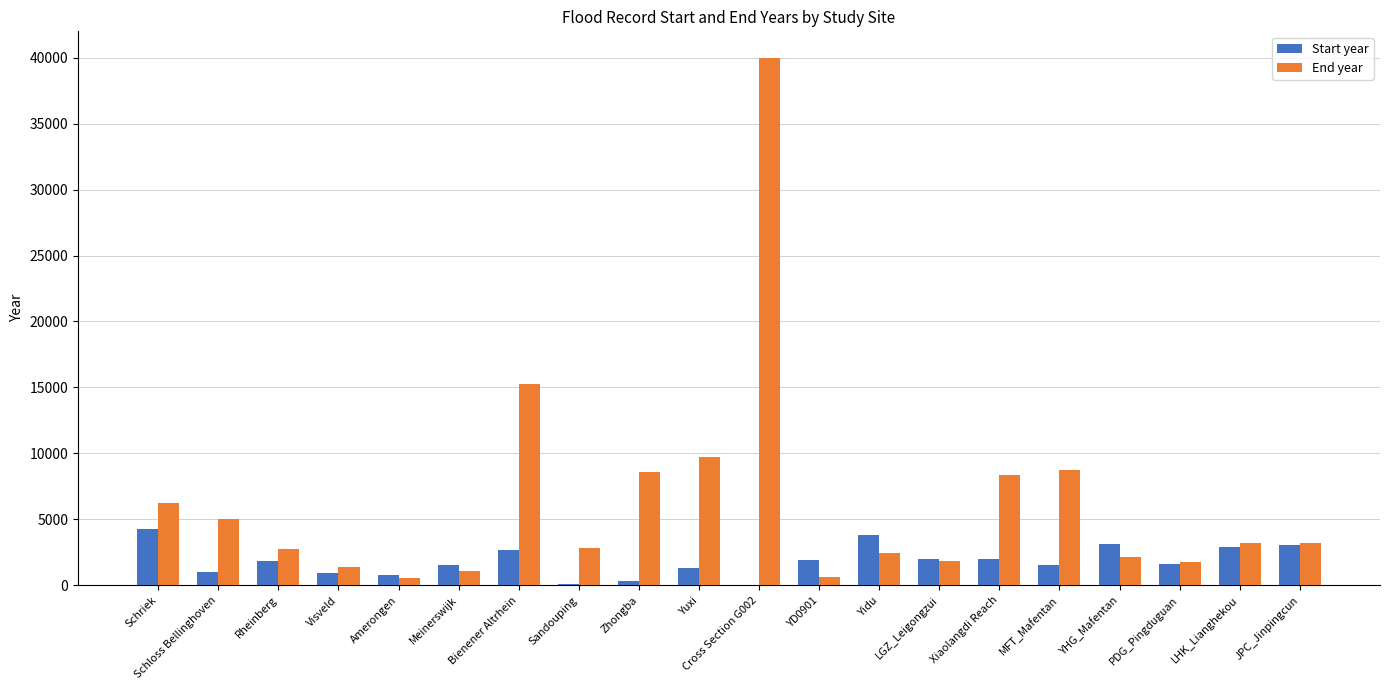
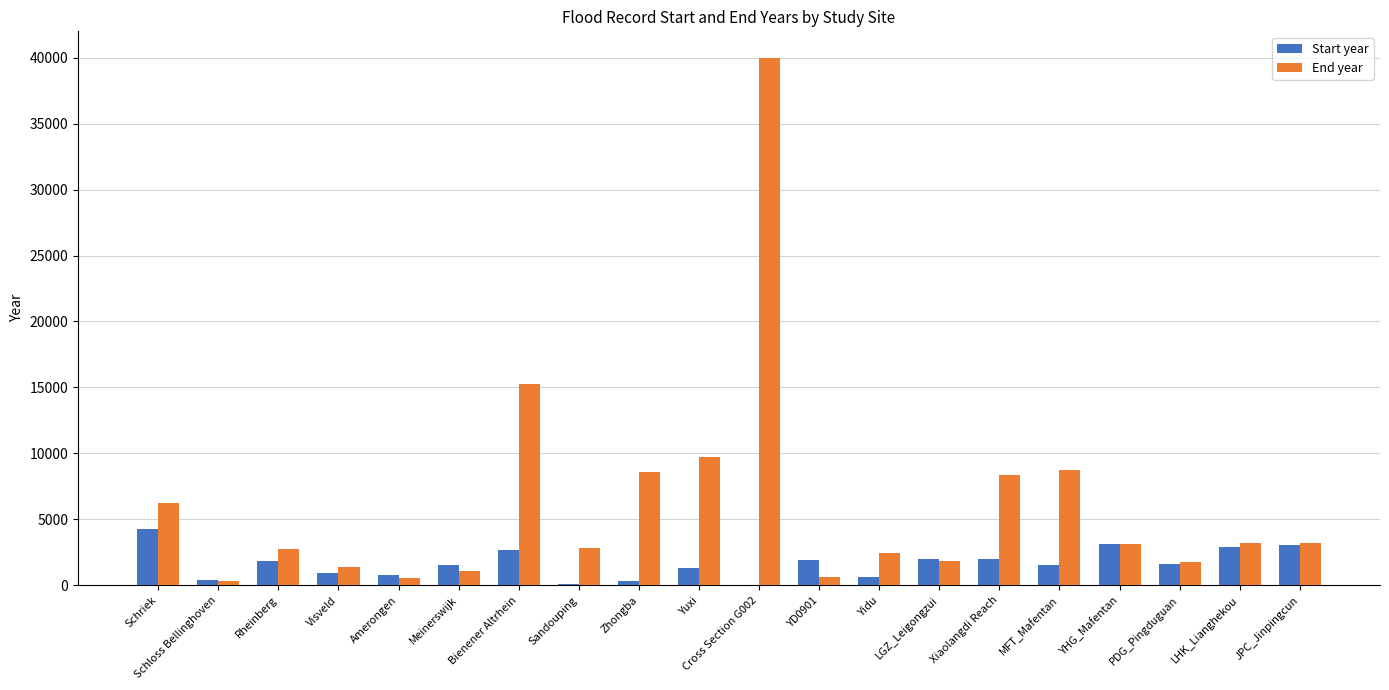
Start year, Schloss Bellinghoven: 1000 -> 400
End year, Schloss Bellinghoven: 5000 -> 400
Start year, Yidu: 3800 -> 600
End year, YHG_Mafentan: 2100 -> 3100
